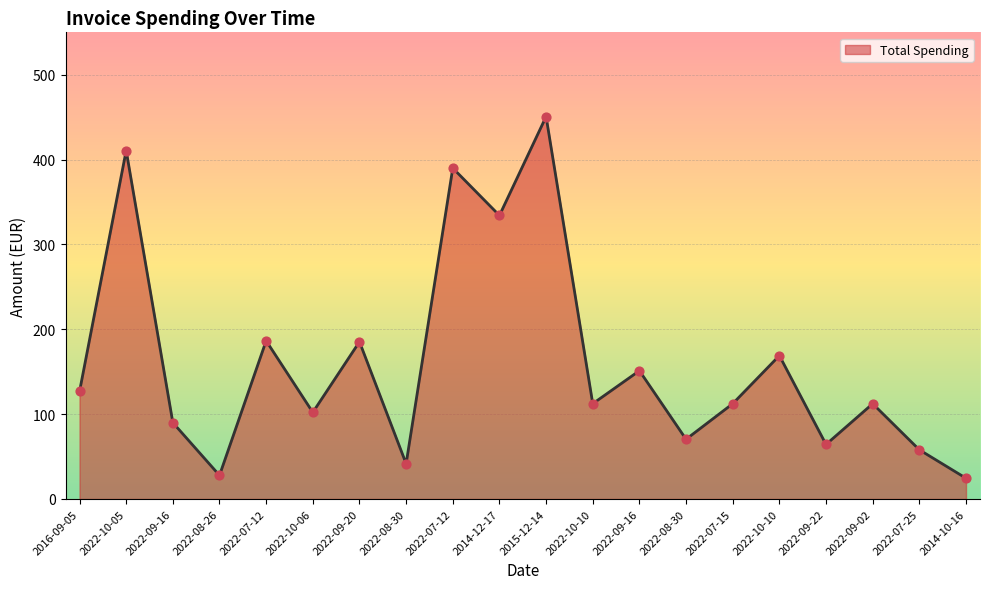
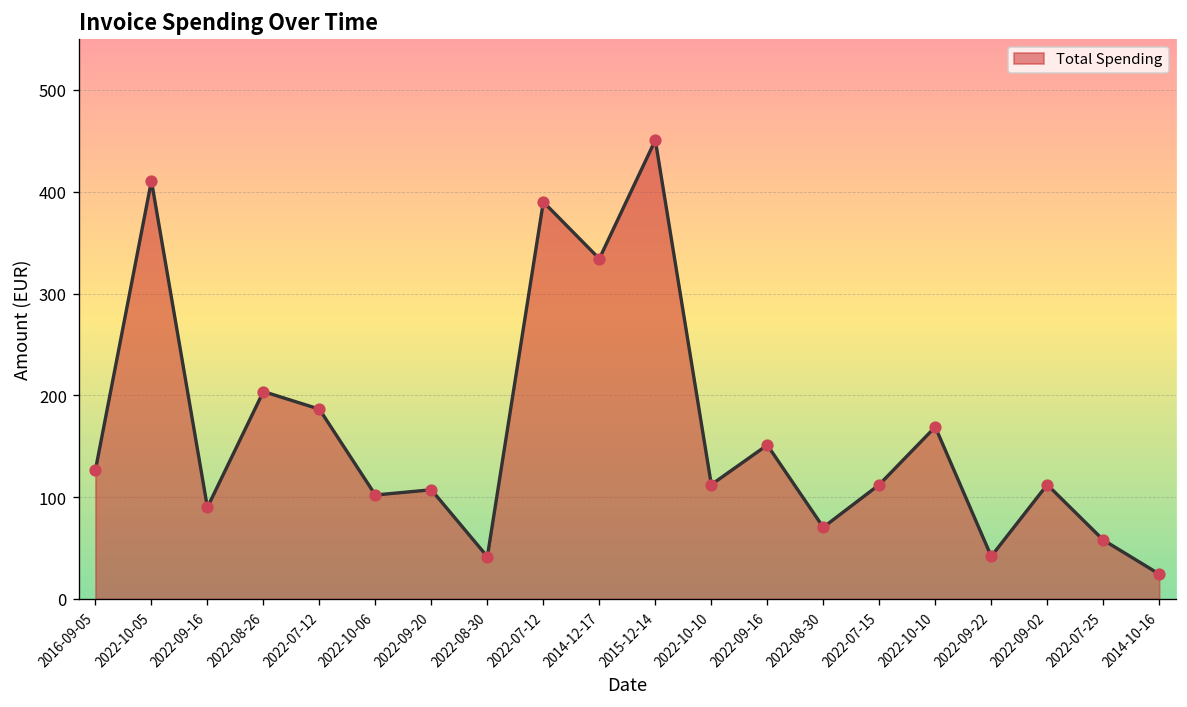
2022-08-26: 30 -> 200
2022-09-20: 190 -> 110
2022-09-22: 60 -> 40
